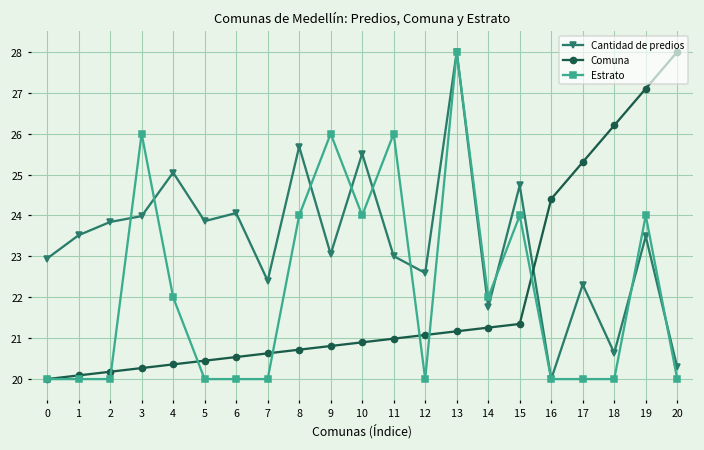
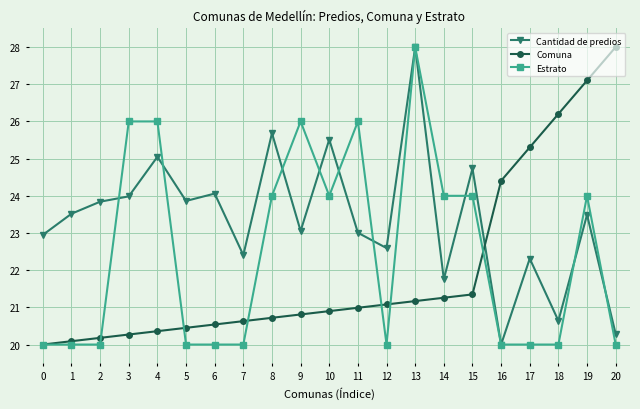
Estrato, 4: 22.0 -> 26.0
Estrato, 14: 22.0 -> 24.0
